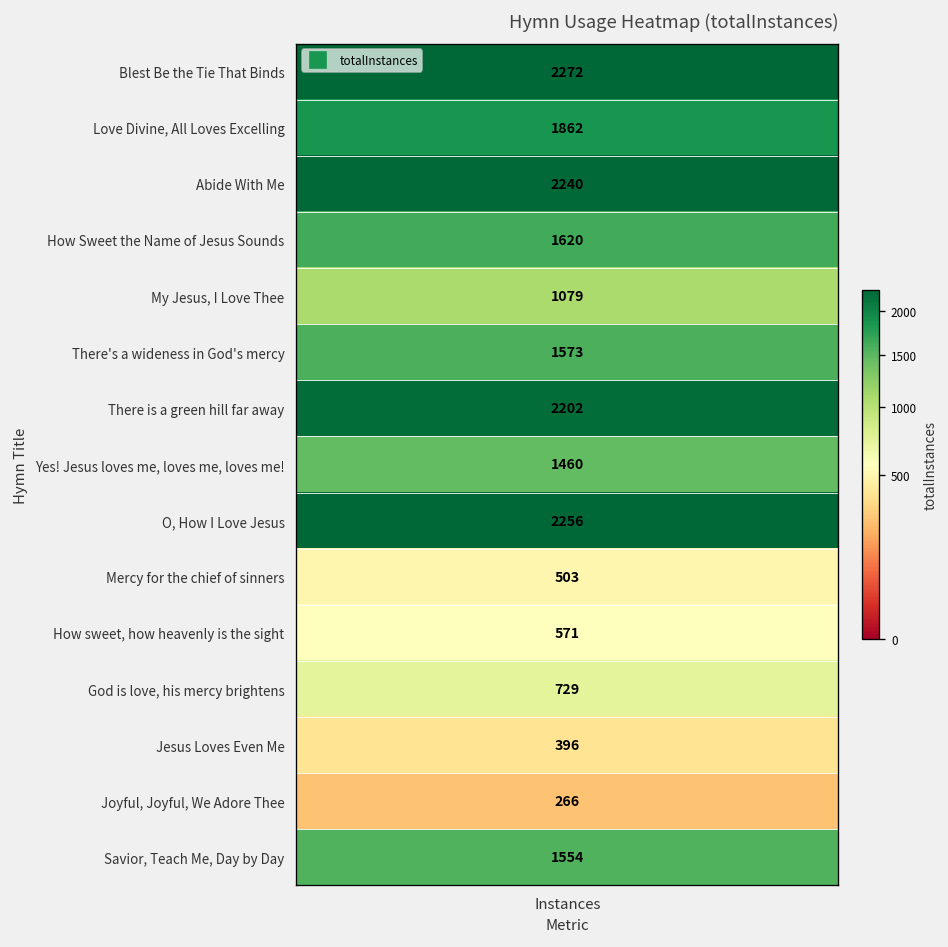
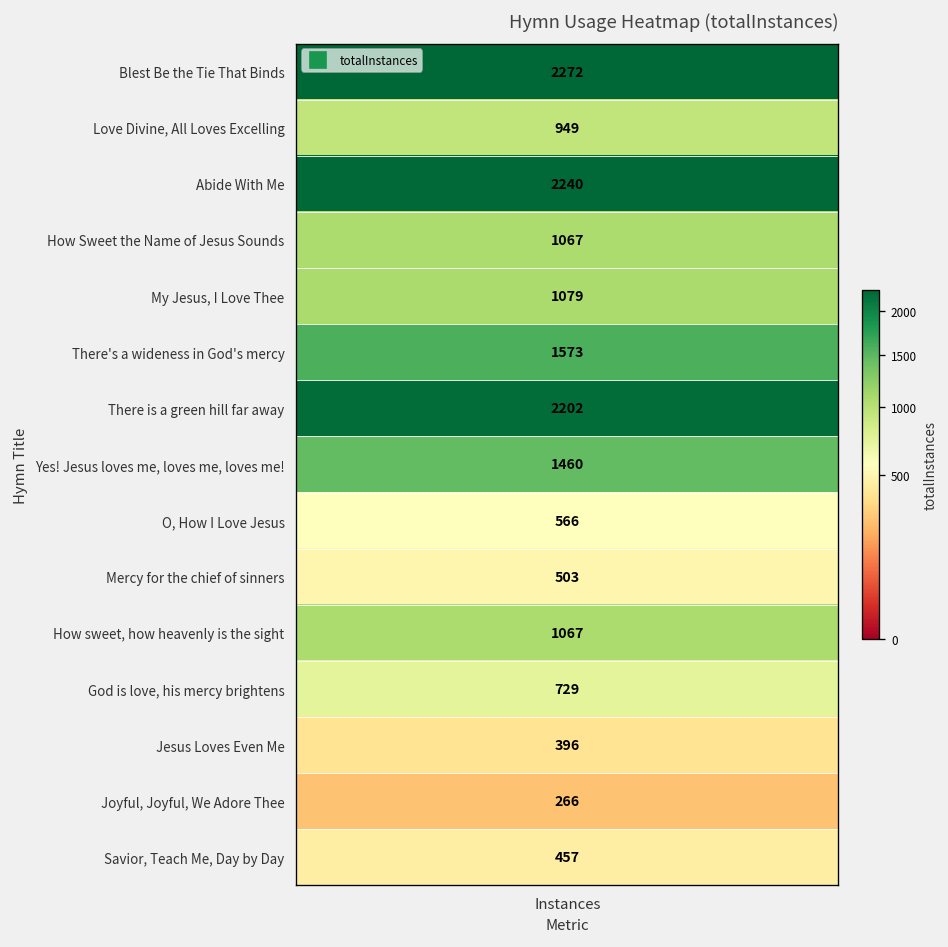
Love Divine, All Loves Excelling, Instances: 1862 -> 949
How Sweet the Name of Jesus Sounds, Instances: 1620 -> 1067
O, How I Love Jesus, Instances: 2256 -> 566
How sweet, how heavenly is the sight, Instances: 571 -> 1067
Savior, Teach Me, Day by Day, Instances: 1554 -> 457
